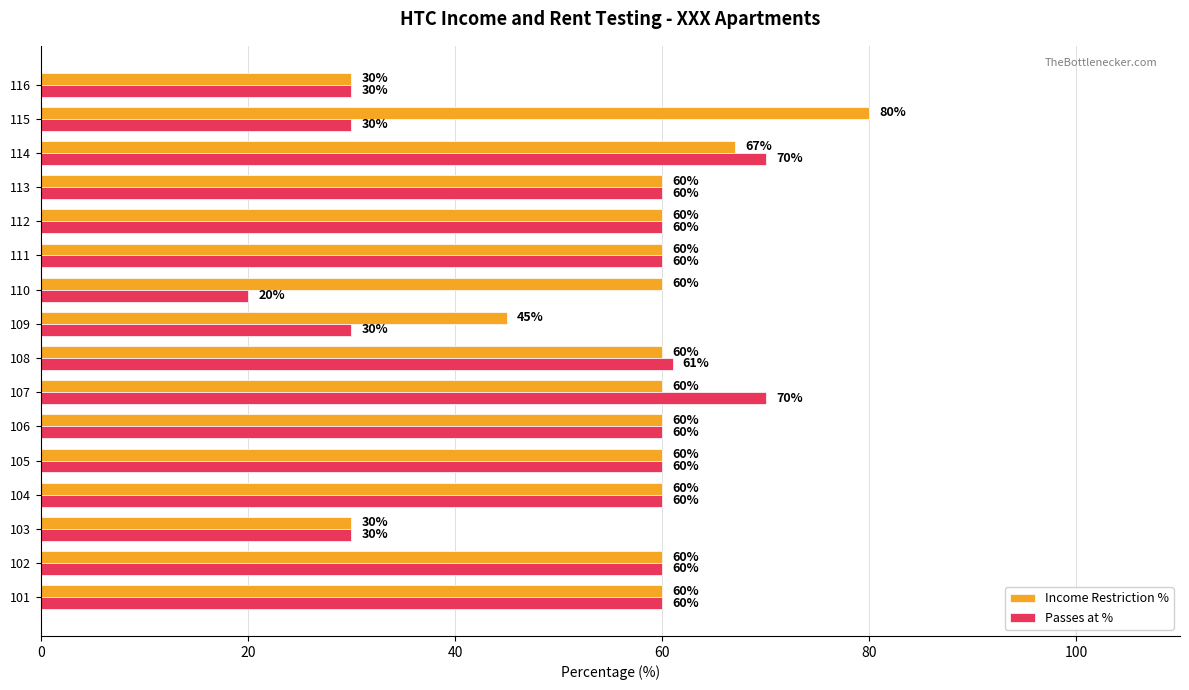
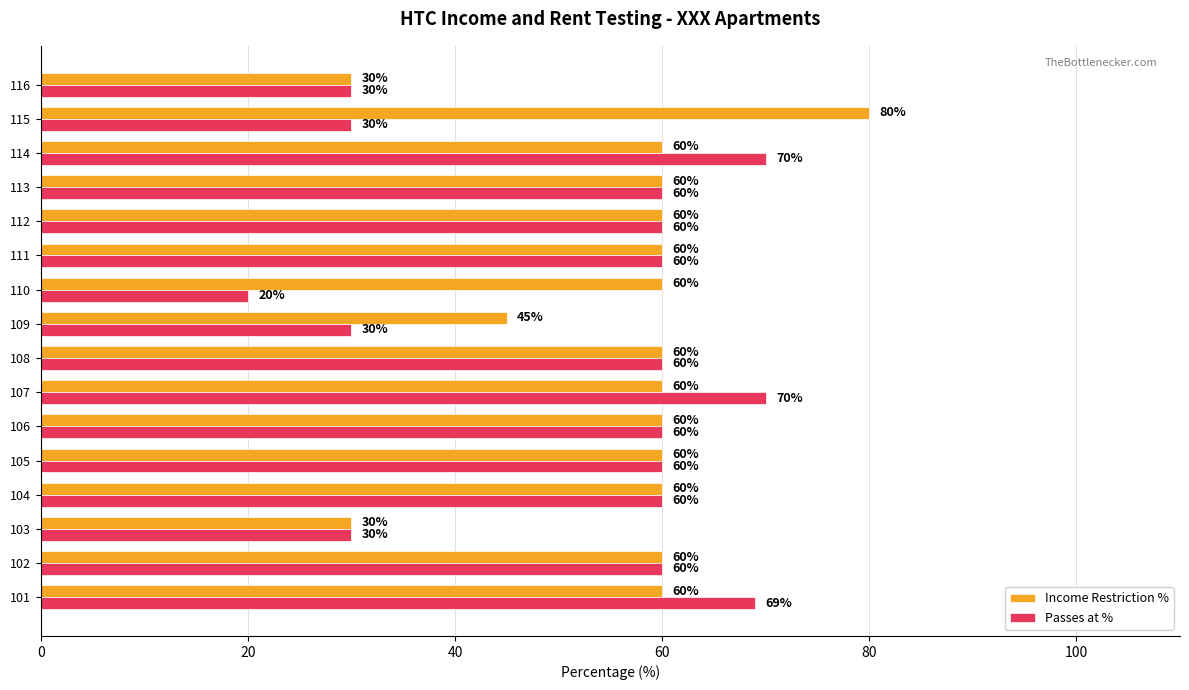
Income Restriction %, 114: 67% -> 60%
Passes at %, 108: 61% -> 60%
Passes at %, 101: 60% -> 69%
